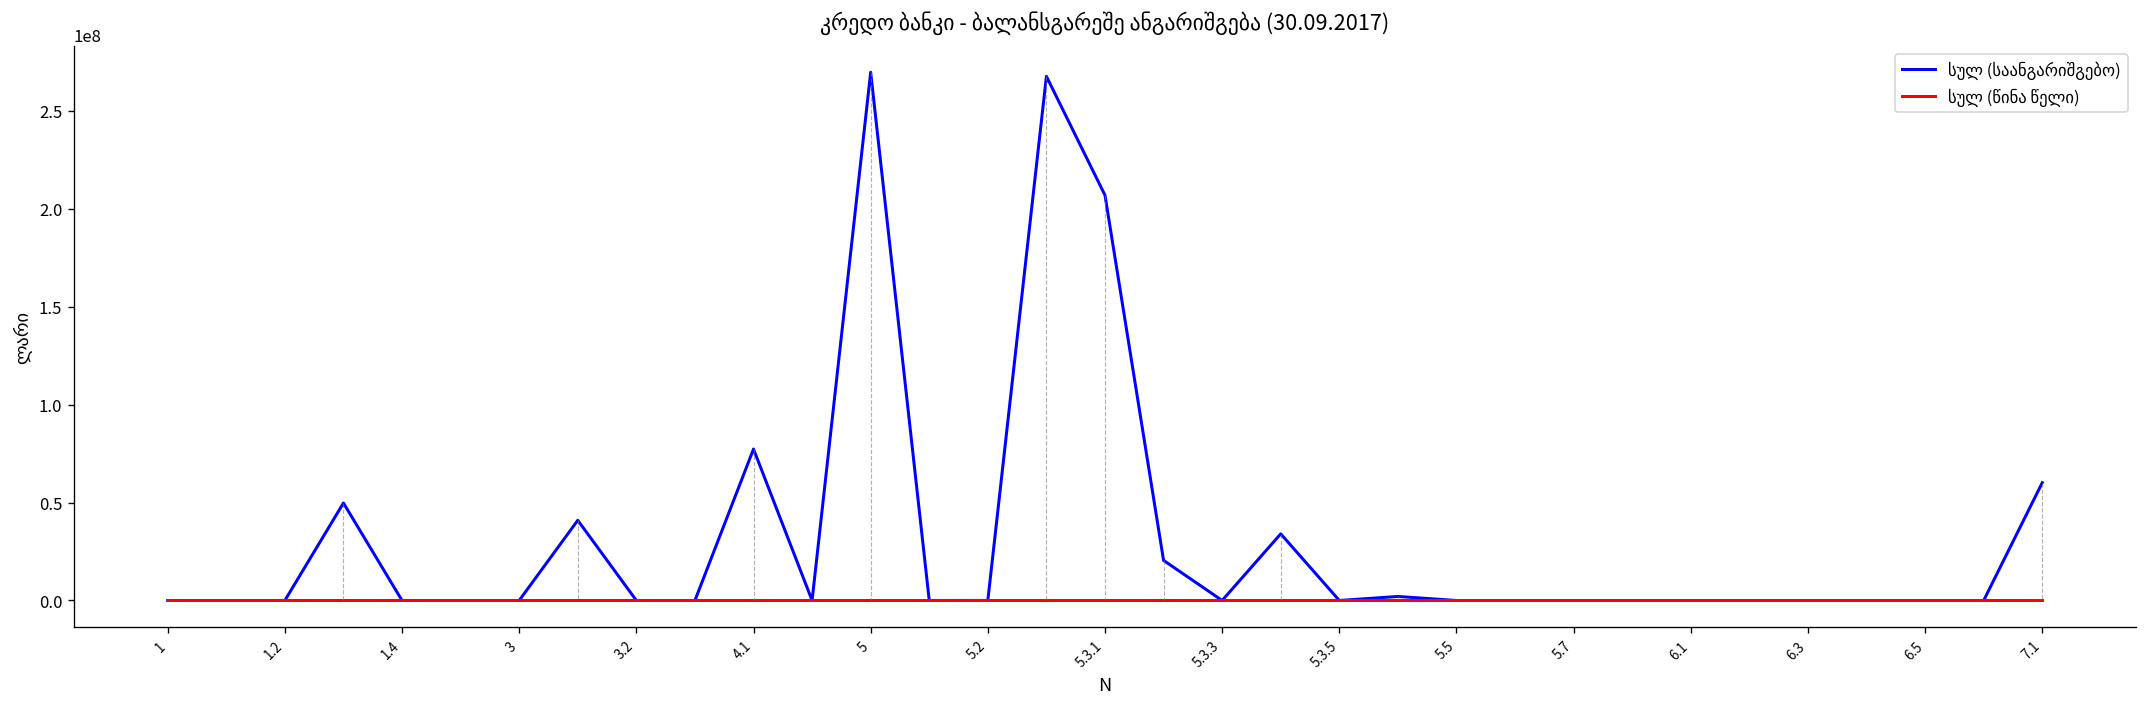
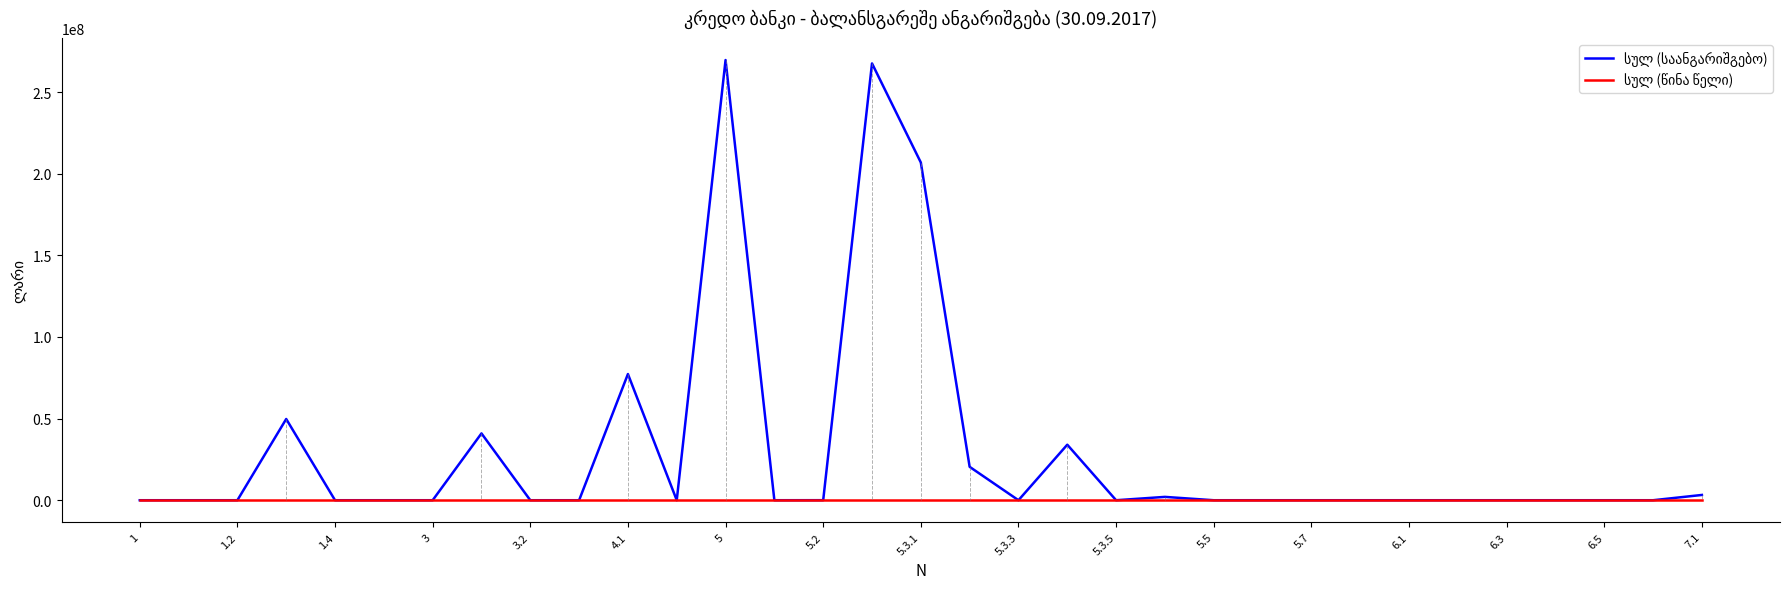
სულ (საანგარიშგებო), 7.1: 60000000 -> 3000000
